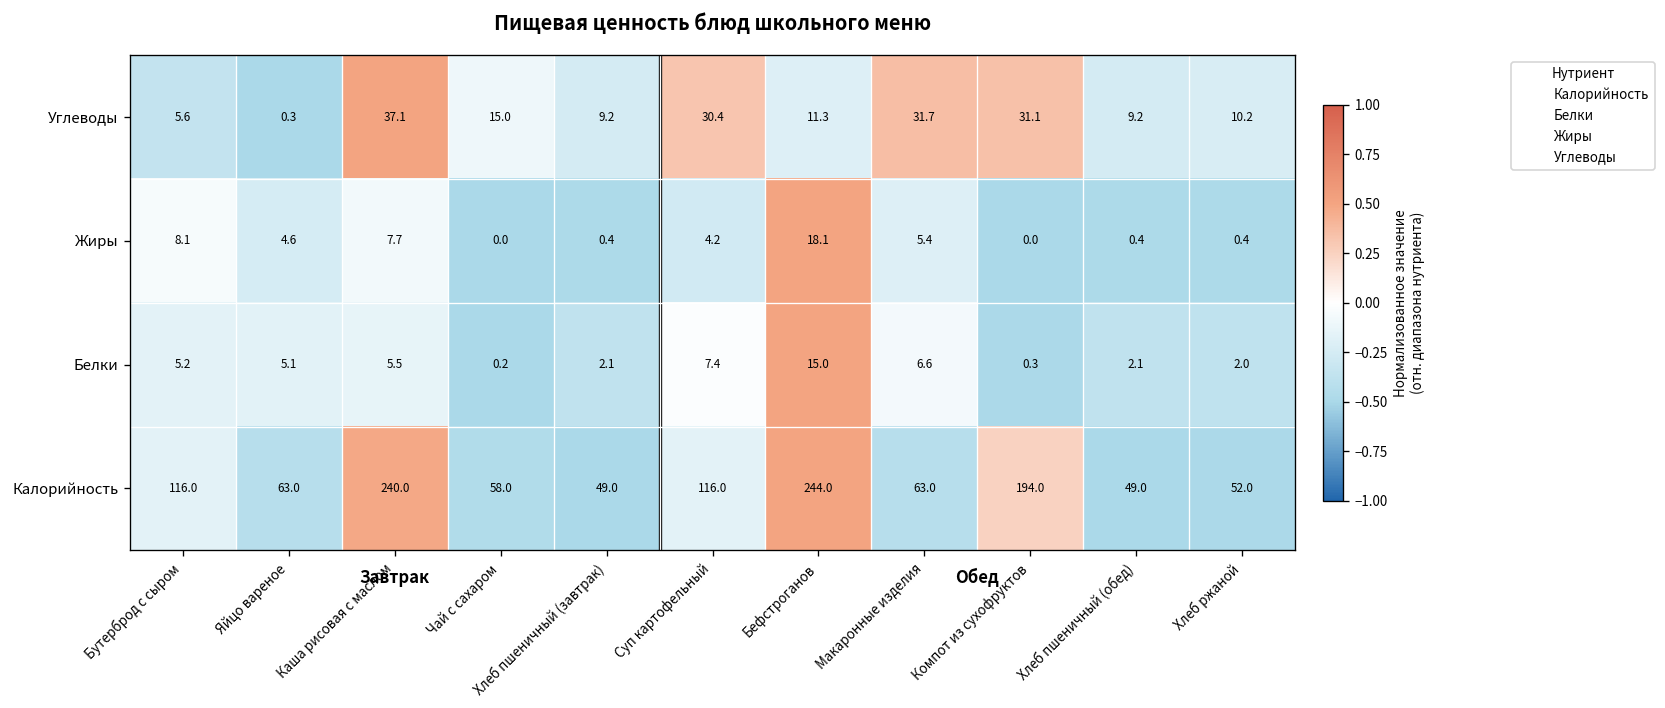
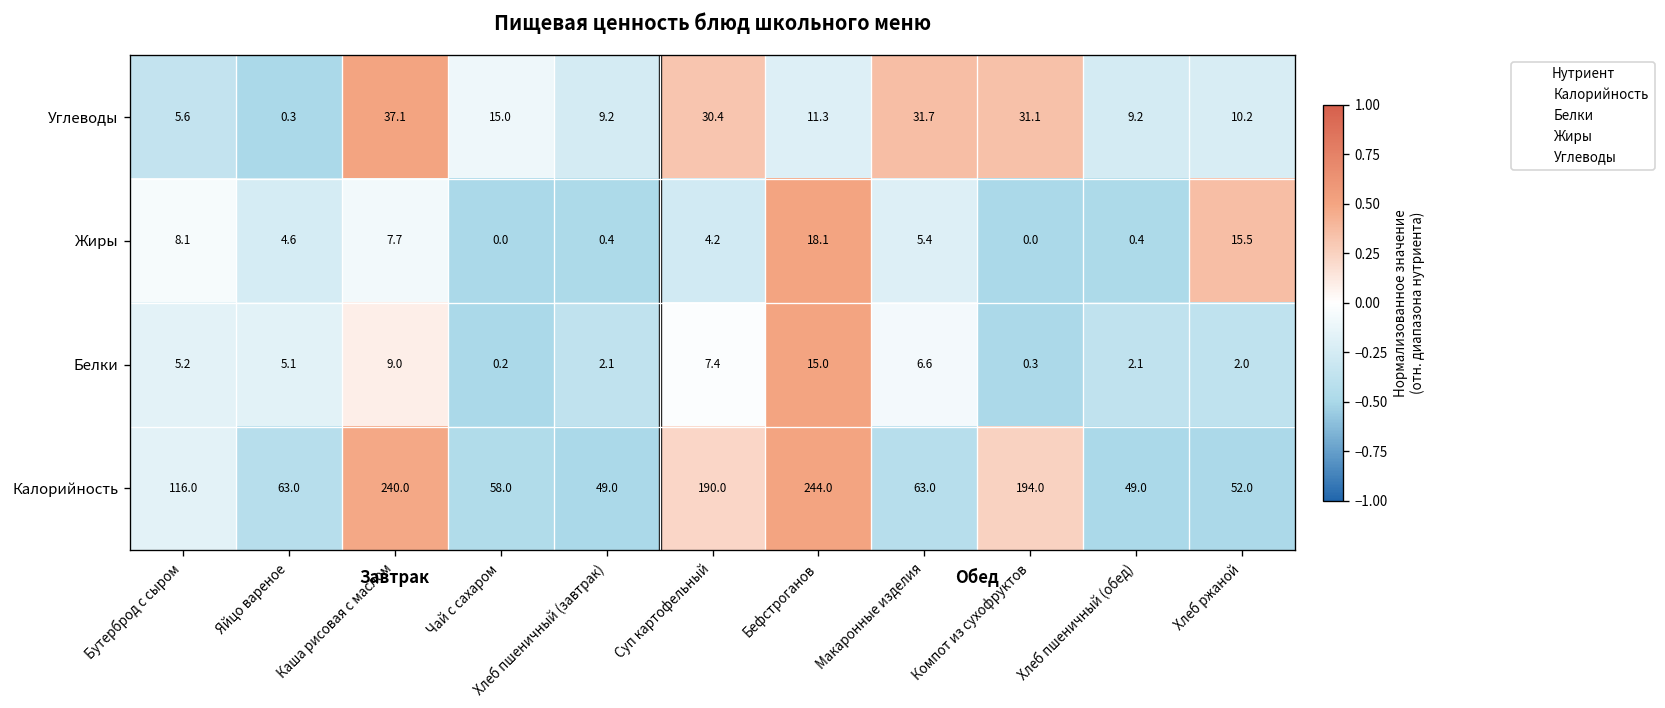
Жиры, Хлеб ржаной: 0.4 -> 15.5
Белки, Каша рисовая с маслом: 5.5 -> 9.0
Калорийность, Суп картофельный: 116.0 -> 190.0
